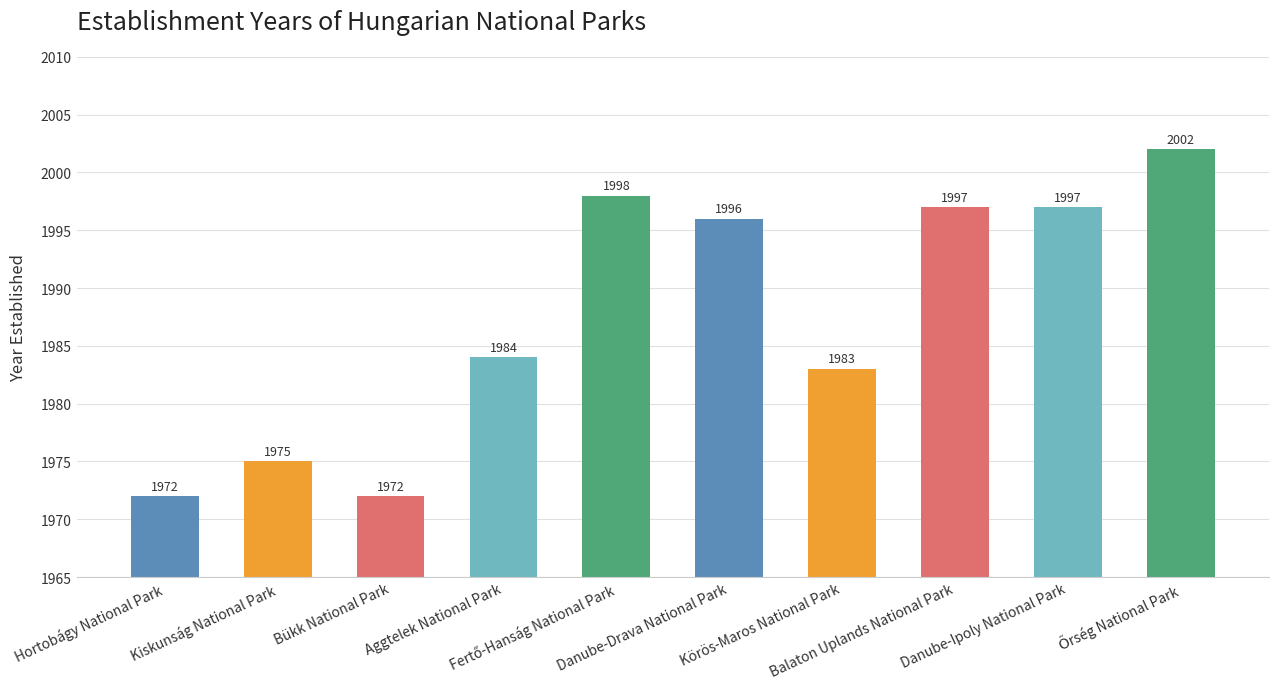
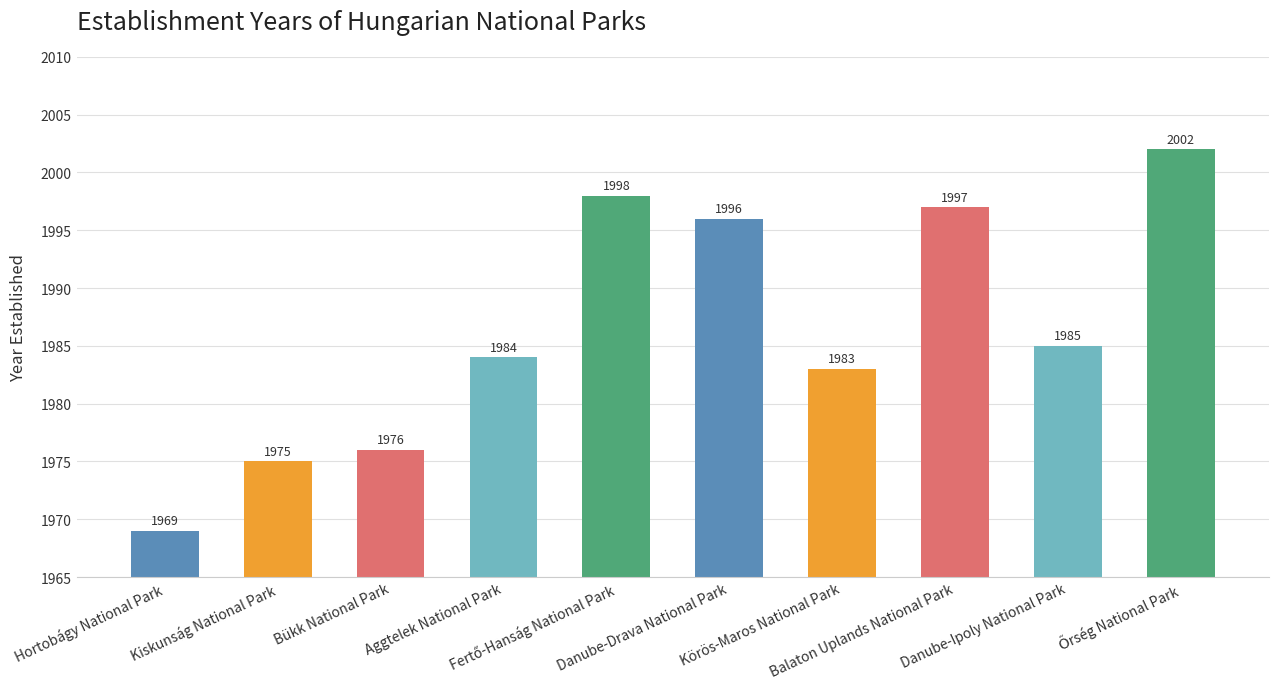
Hortobágy National Park: 1972 -> 1969
Bükk National Park: 1972 -> 1976
Danube-Ipoly National Park: 1997 -> 1985
